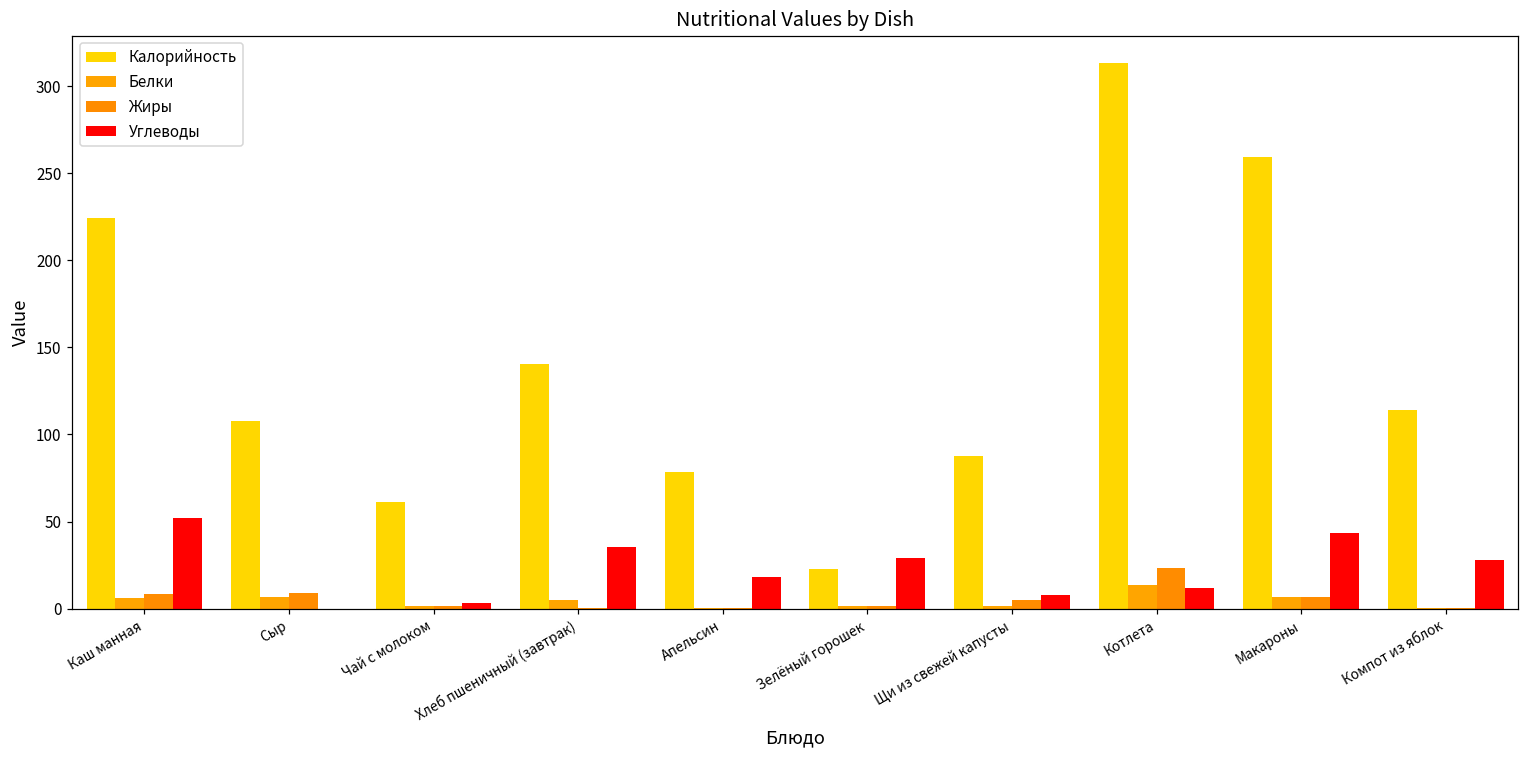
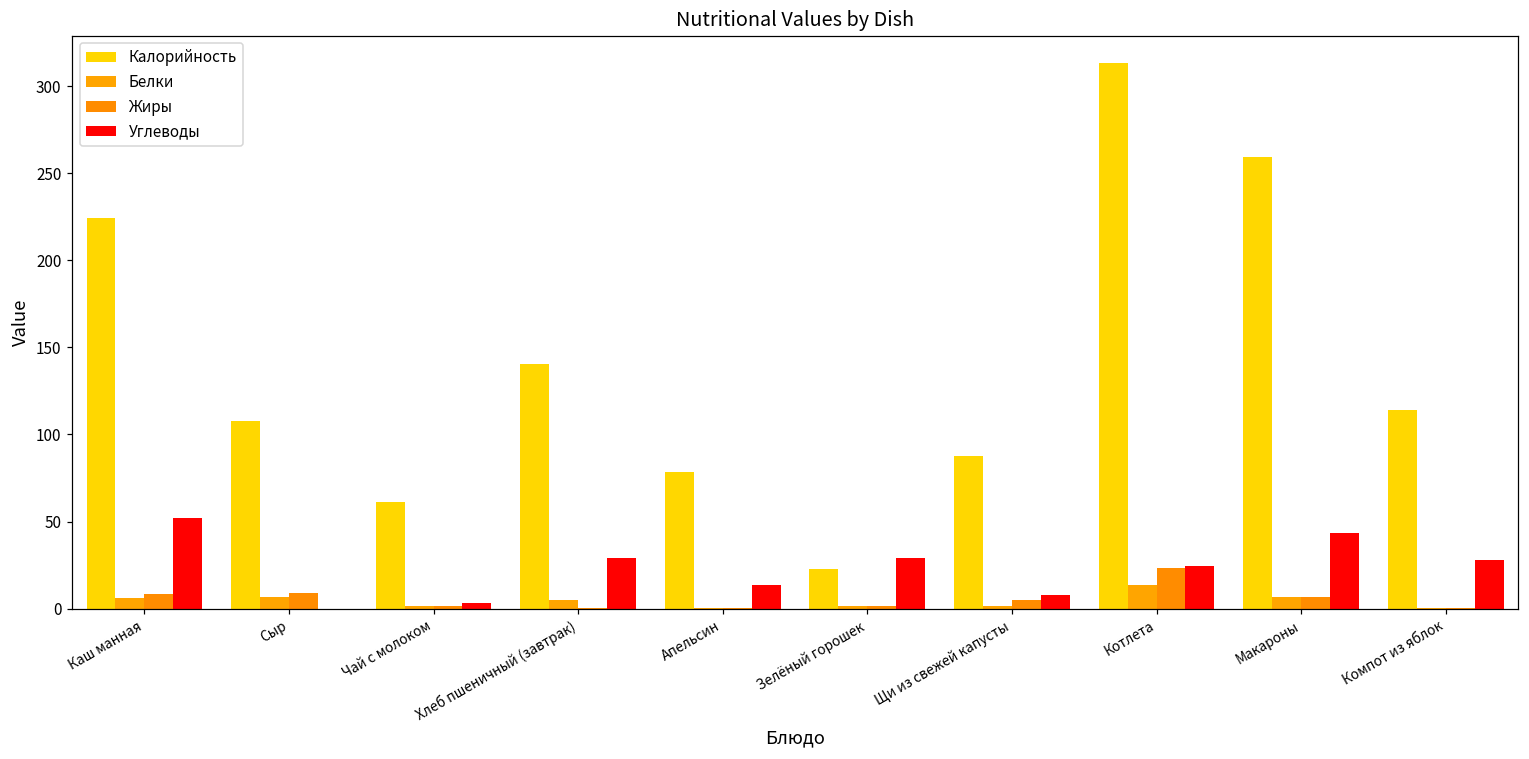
Углеводы, Хлеб пшеничный (завтрак): 36 -> 29
Углеводы, Апельсин: 18 -> 13
Углеводы, Котлета: 12 -> 24
